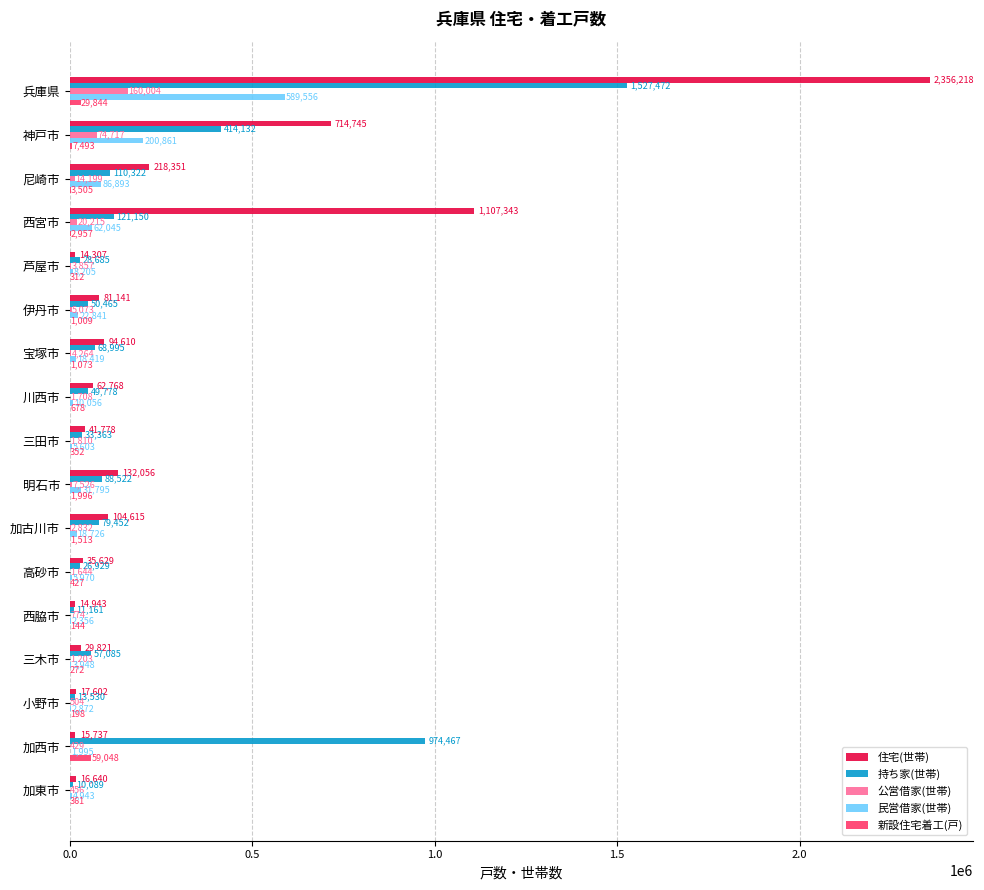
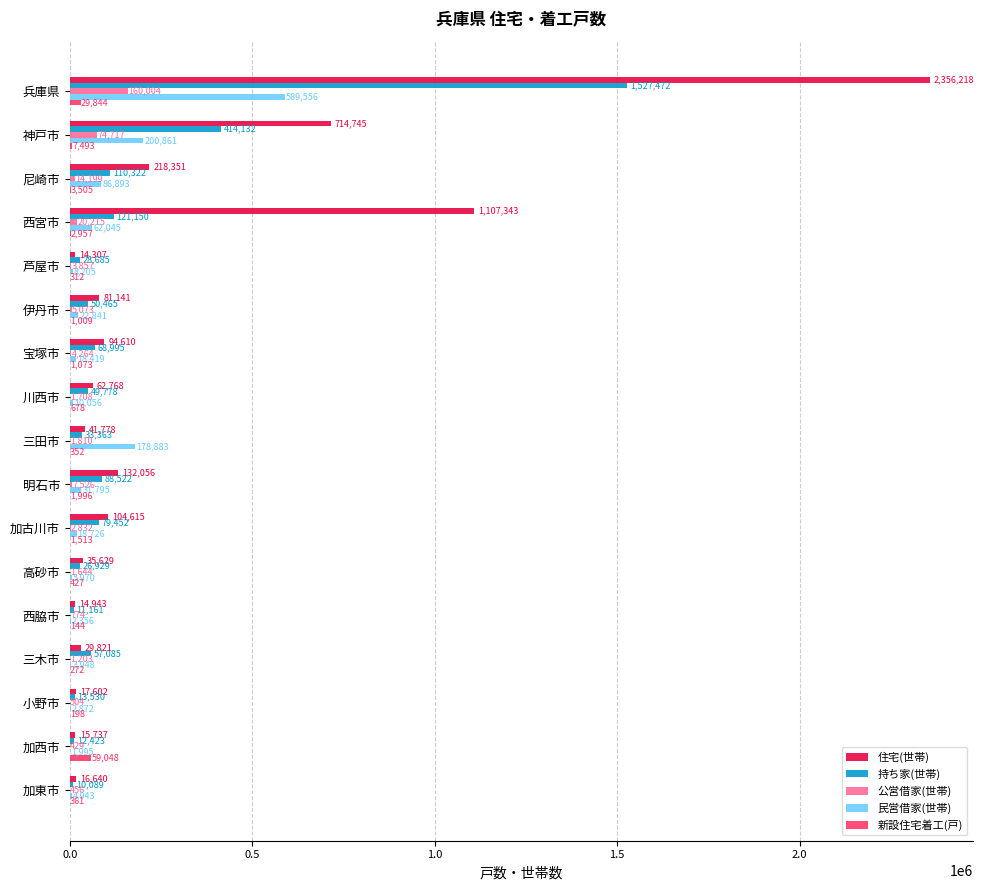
民営借家(世帯), 三田市: 5,603 -> 178,883
持ち家(世帯), 加西市: 974,467 -> 12,423
